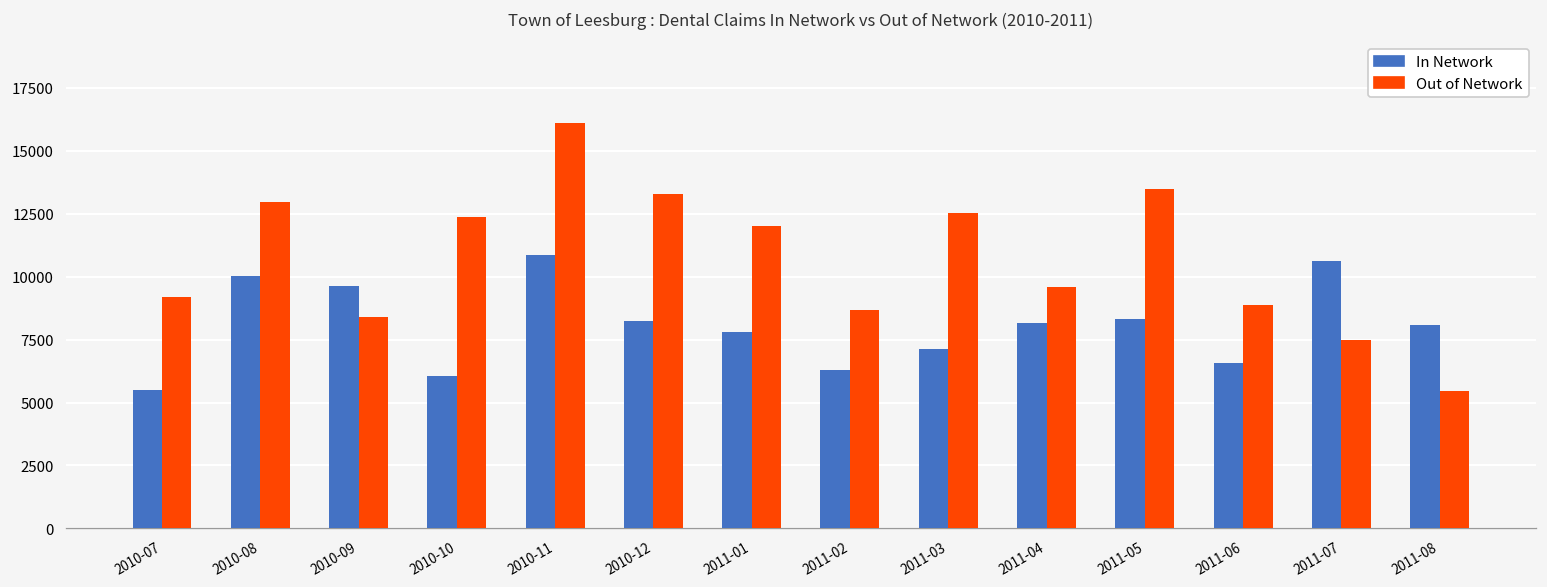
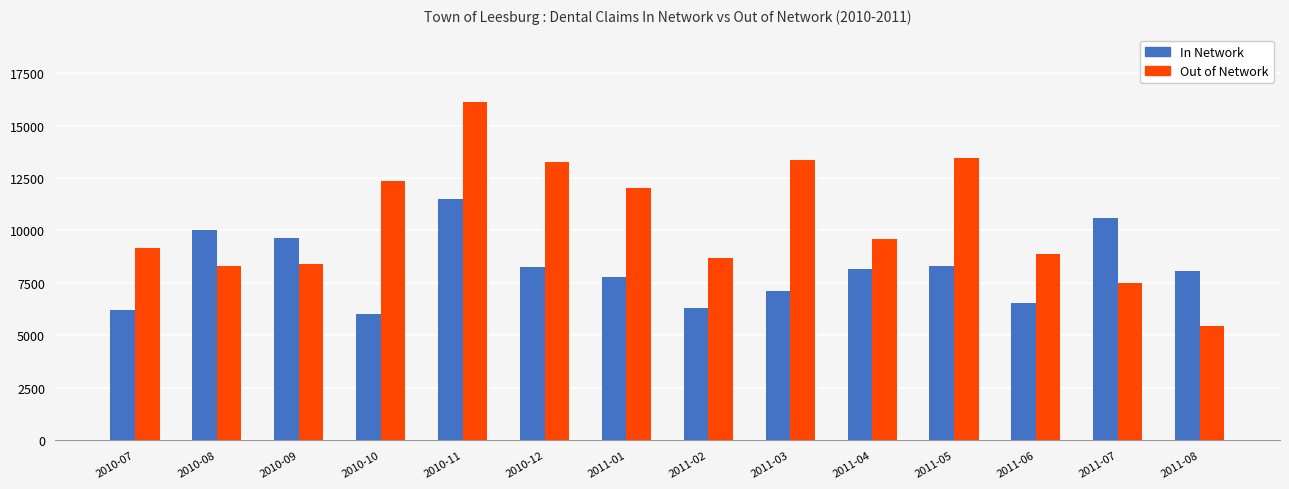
In Network, 2010-07: 5500 -> 6200
Out of Network, 2010-08: 13000 -> 8300
In Network, 2010-11: 10900 -> 11500
Out of Network, 2011-03: 12500 -> 13300
